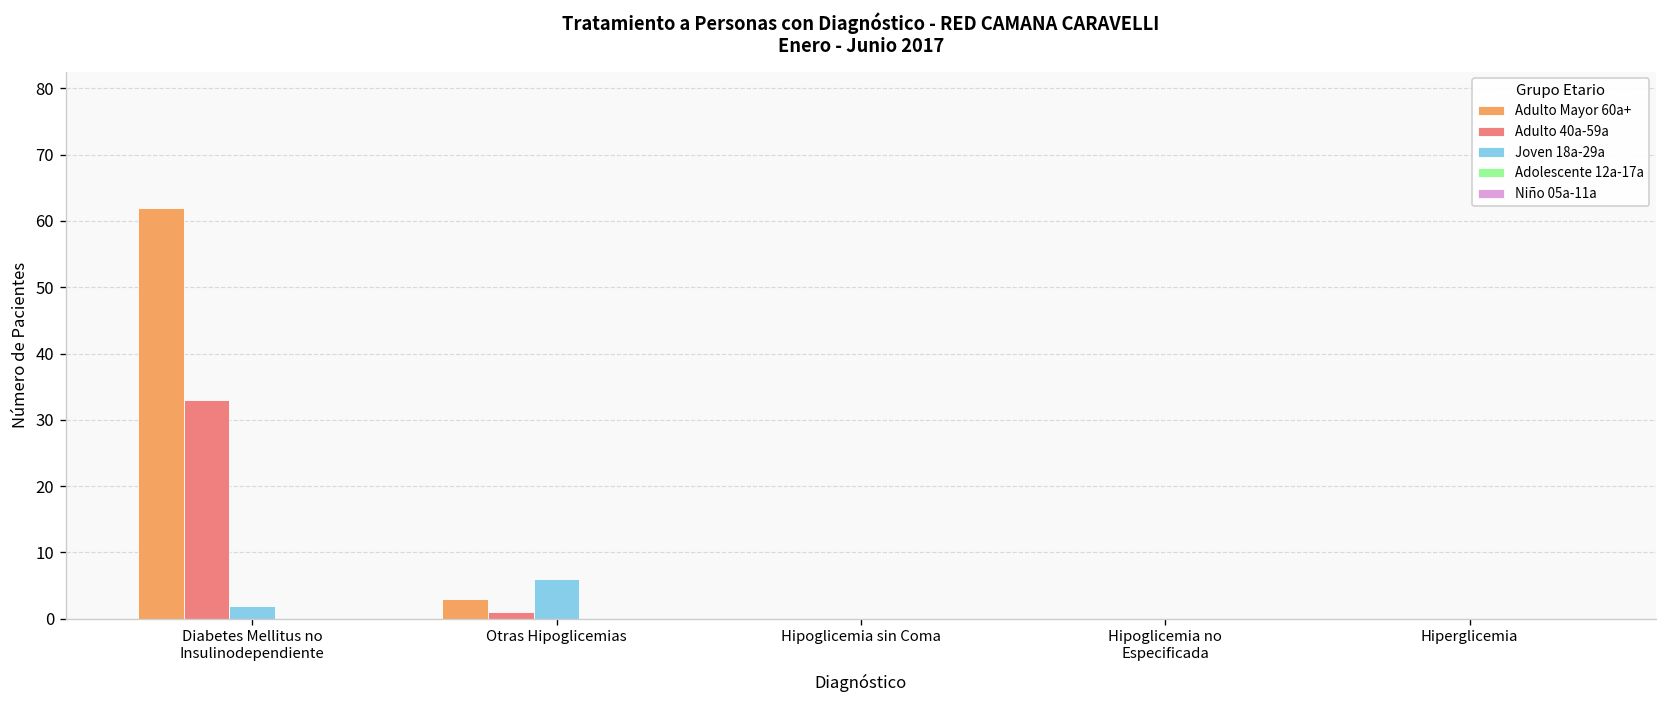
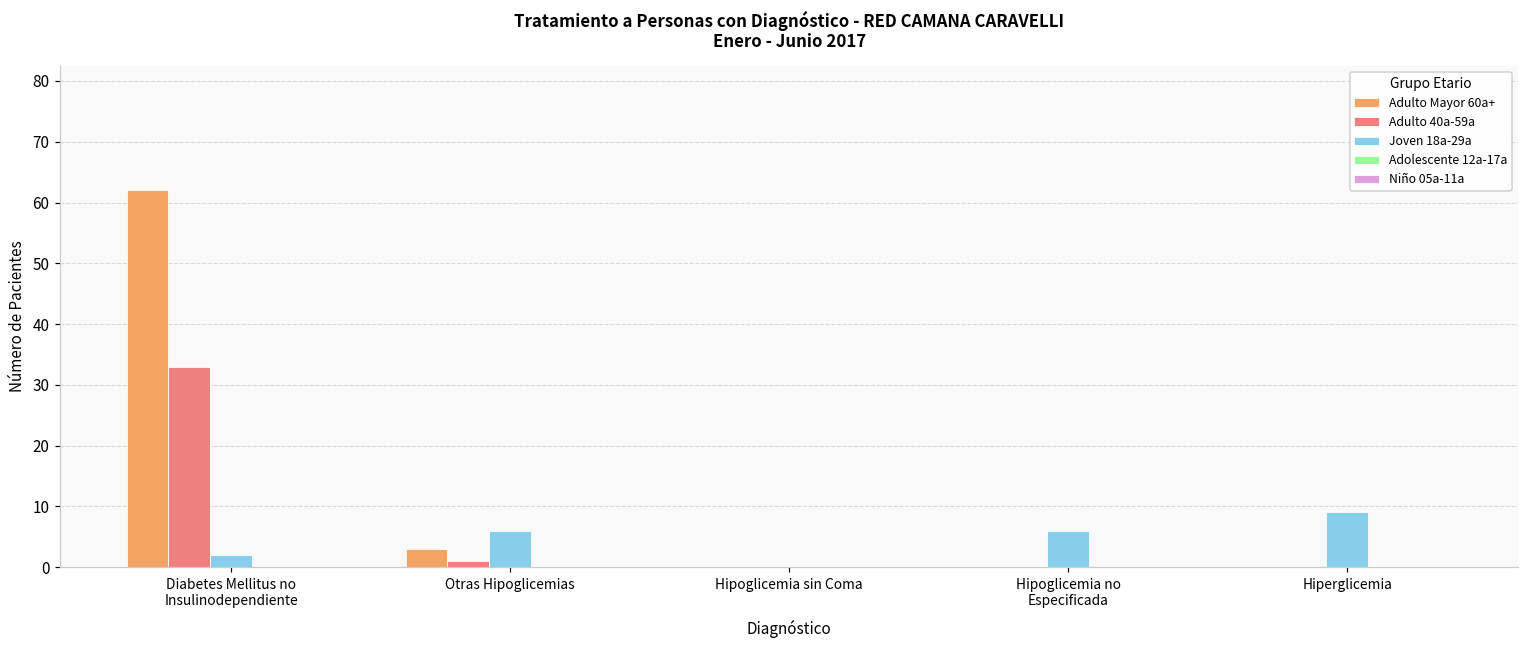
Joven 18a-29a, Hipoglicemia no Especificada: 0 -> 6
Joven 18a-29a, Hiperglicemia: 0 -> 9
